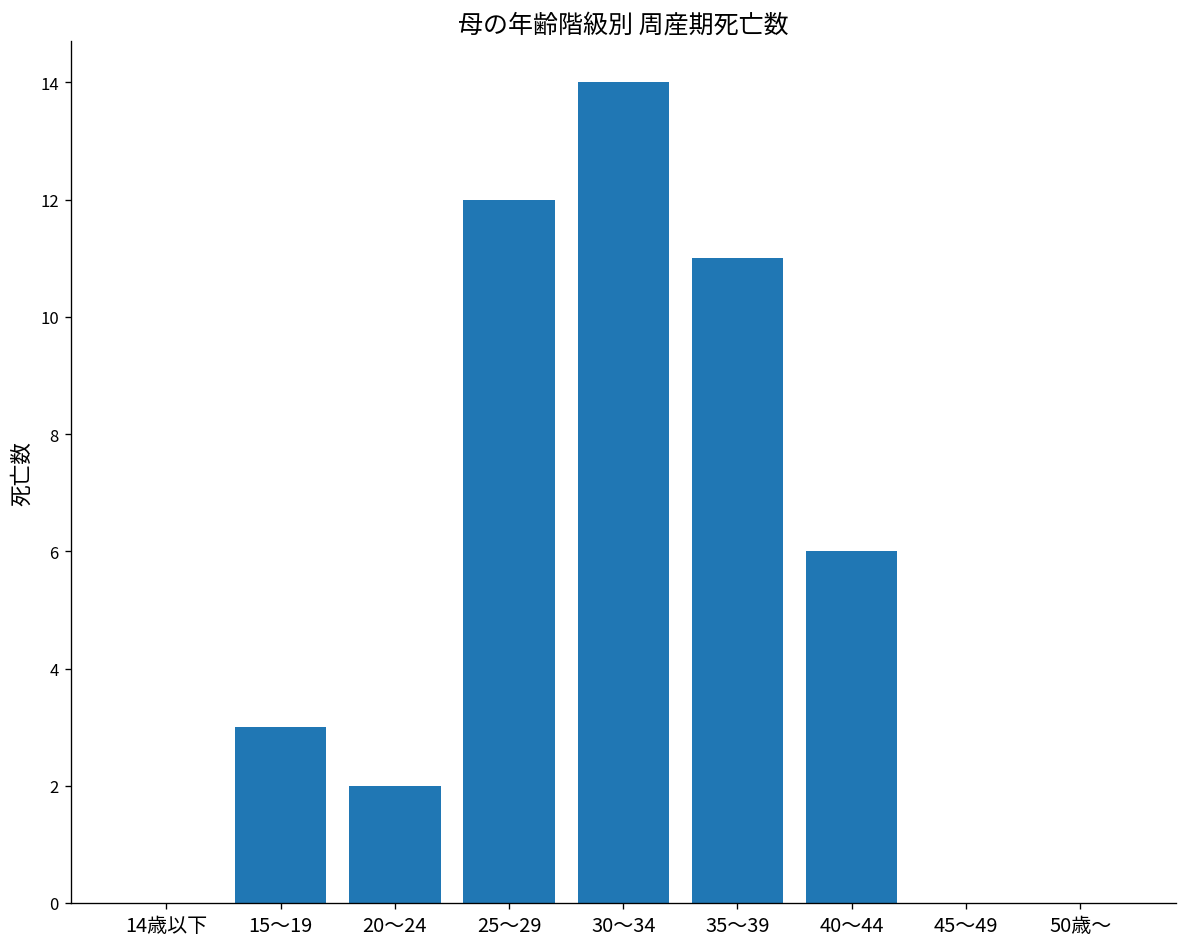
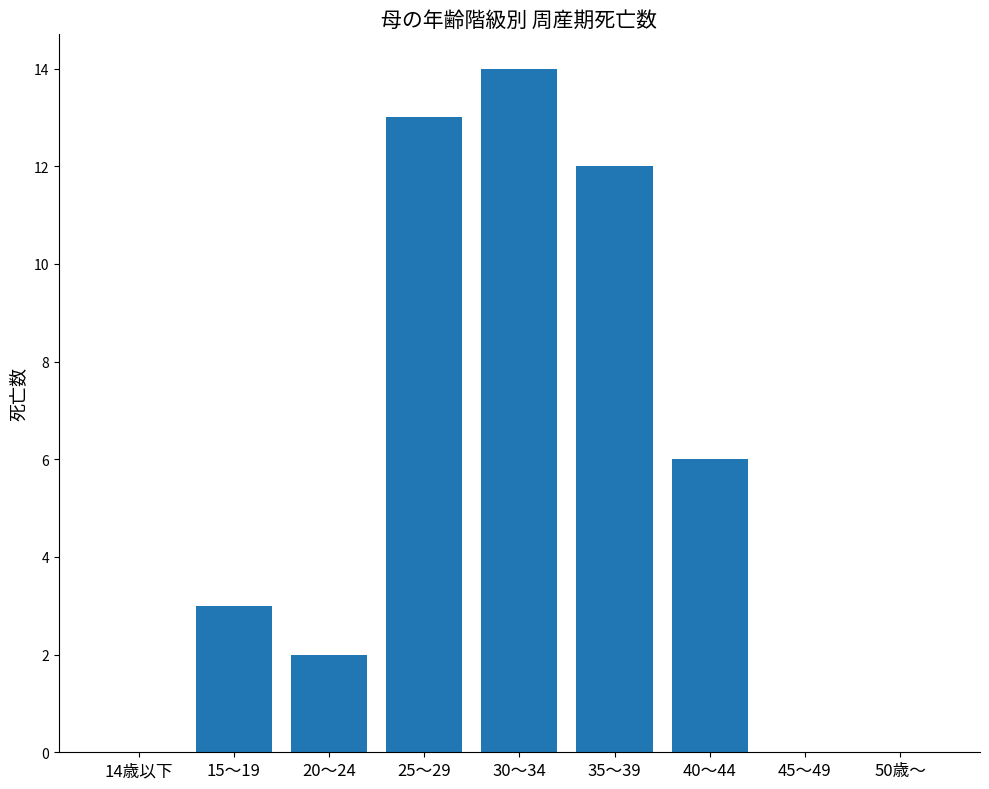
25～29: 12 -> 13
35～39: 11 -> 12
